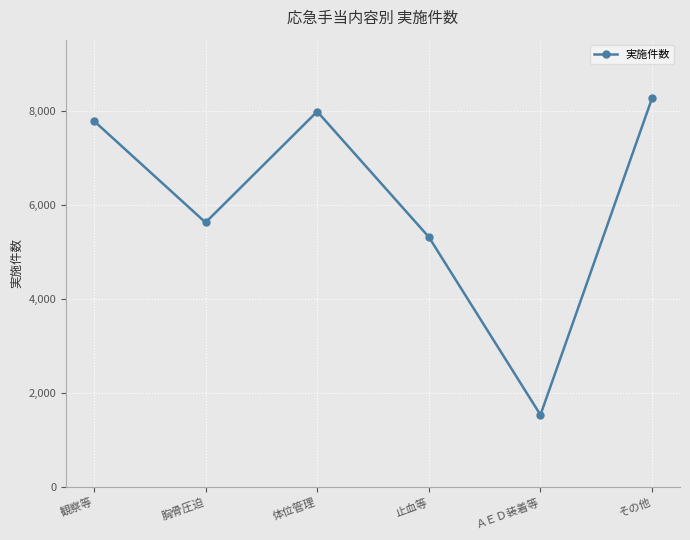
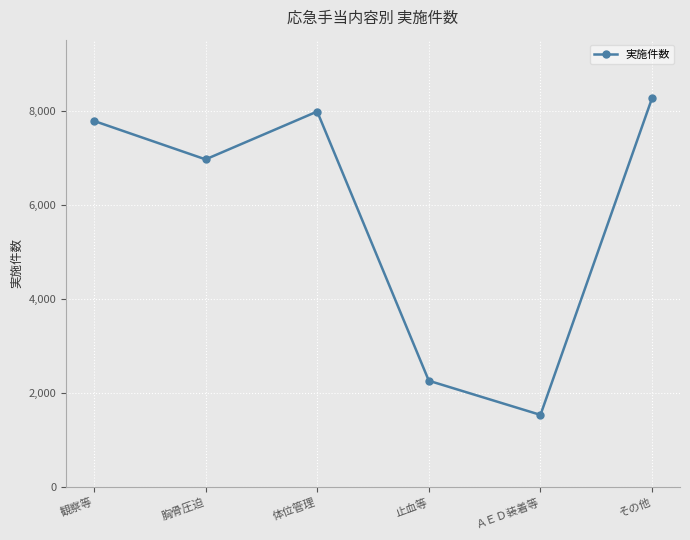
胸骨圧迫: 5,600 -> 7,000
止血等: 5,300 -> 2,300
